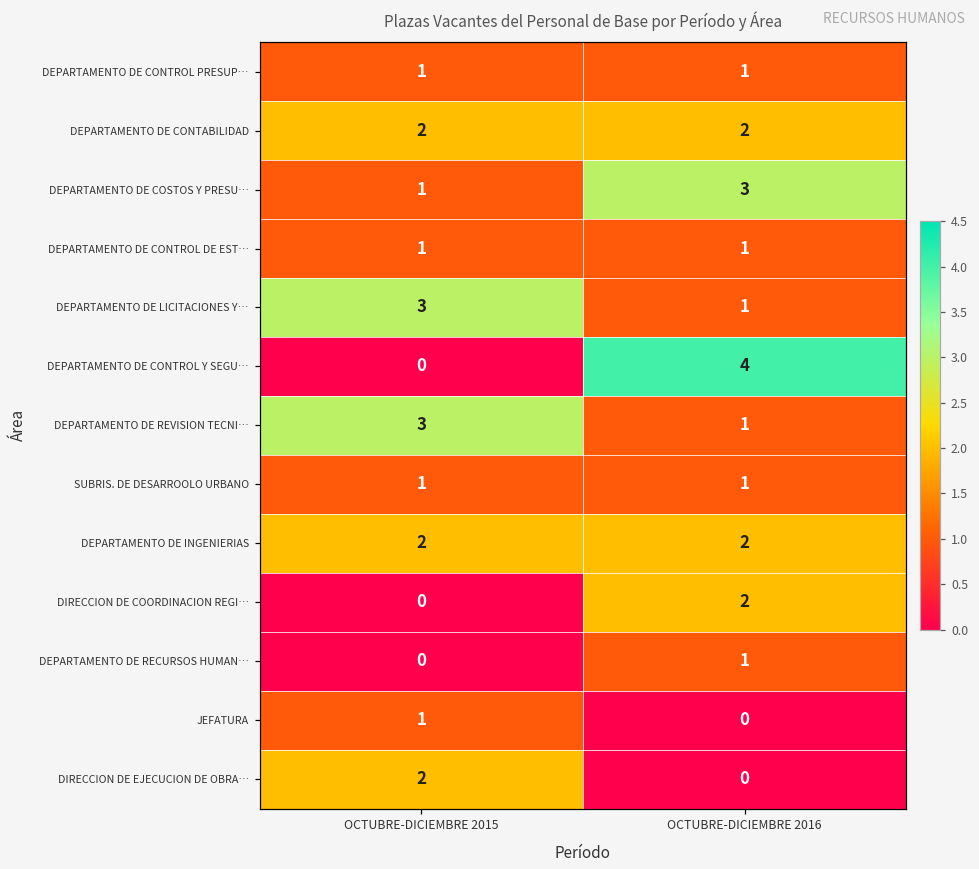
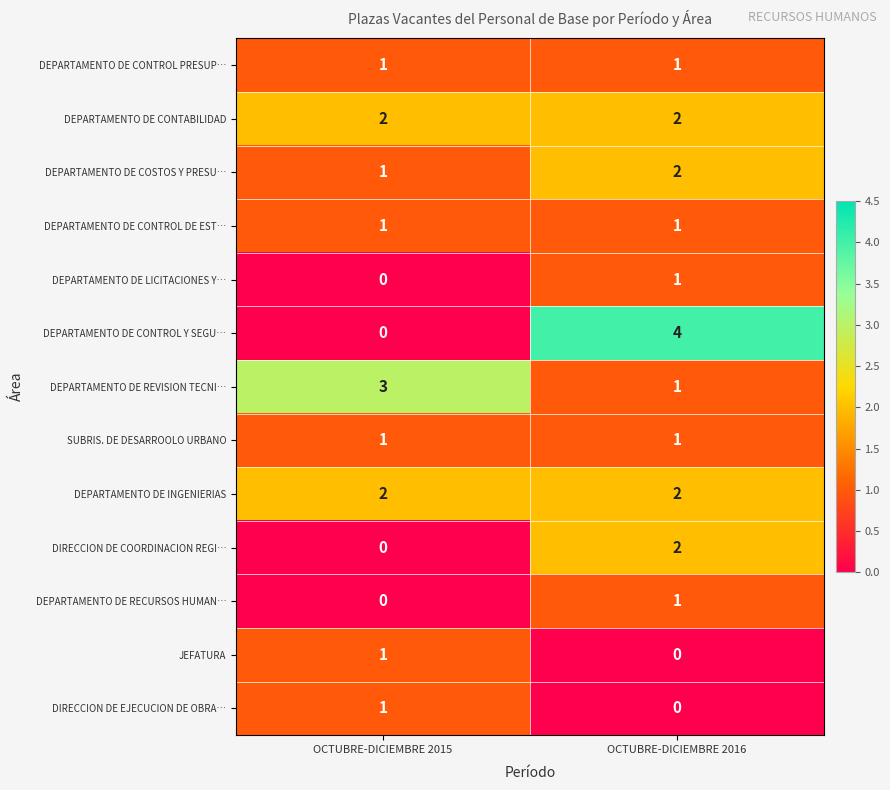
DEPARTAMENTO DE COSTOS Y PRESU…, OCTUBRE-DICIEMBRE 2016: 3 -> 2
DEPARTAMENTO DE LICITACIONES Y…, OCTUBRE-DICIEMBRE 2015: 3 -> 0
DIRECCION DE EJECUCION DE OBRA…, OCTUBRE-DICIEMBRE 2015: 2 -> 1
